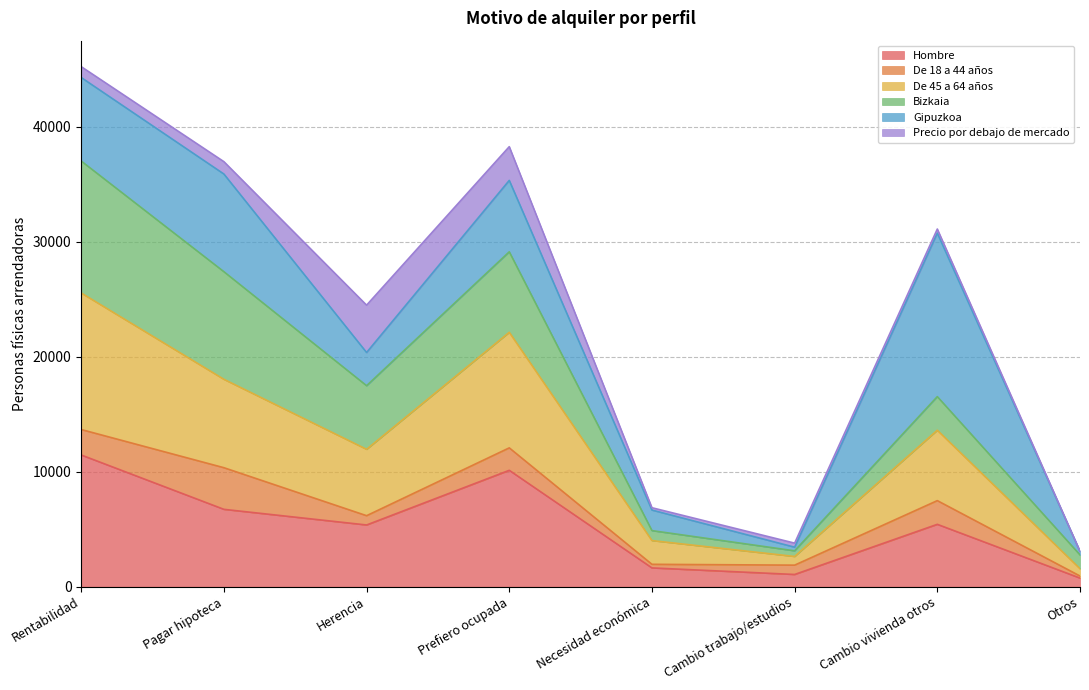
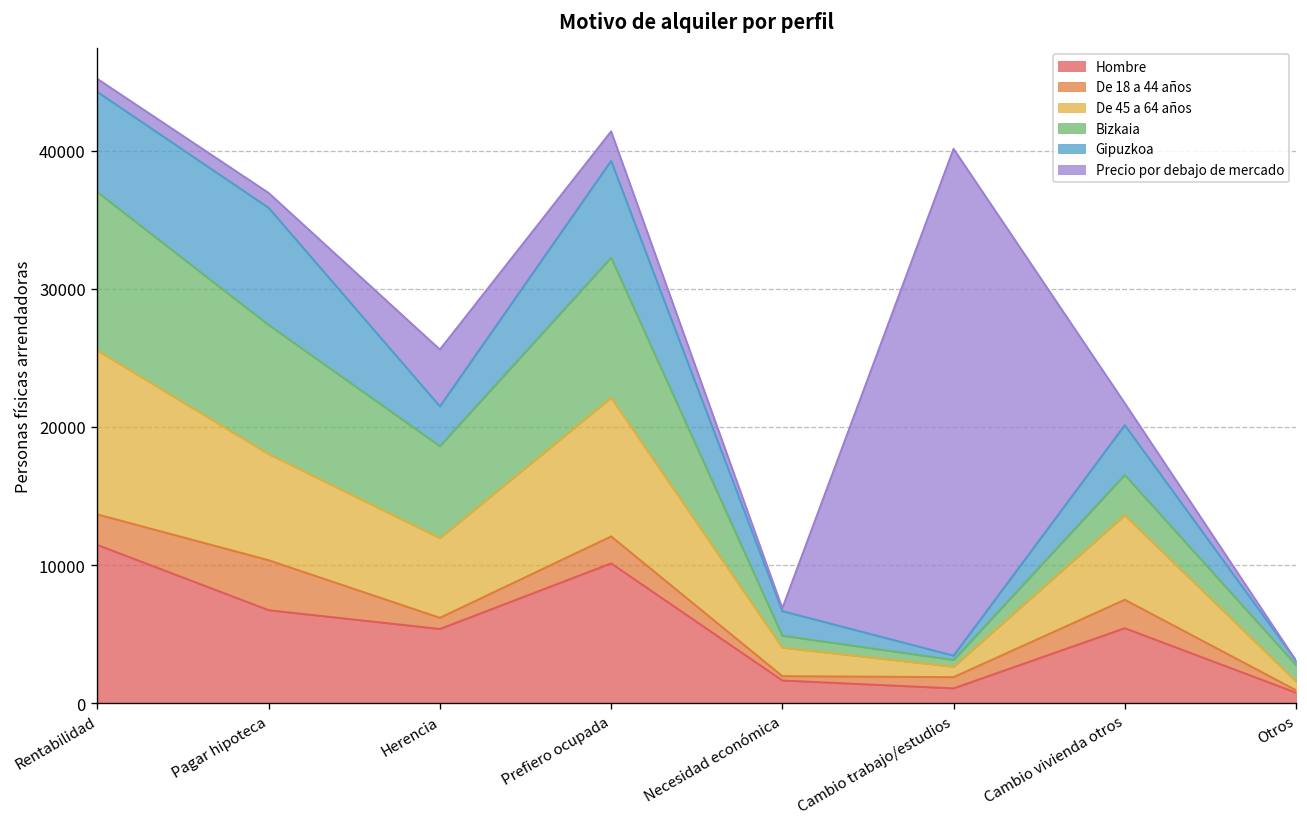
Bizkaia, Herencia: 5500 -> 6700
Bizkaia, Prefiero ocupada: 7000 -> 10200
Gipuzkoa, Prefiero ocupada: 6200 -> 7000
Precio por debajo de mercado, Prefiero ocupada: 2900 -> 2100
Precio por debajo de mercado, Cambio trabajo/estudios: 400 -> 36700
Gipuzkoa, Cambio vivienda otros: 14200 -> 3600
Precio por debajo de mercado, Cambio vivienda otros: 400 -> 1600
